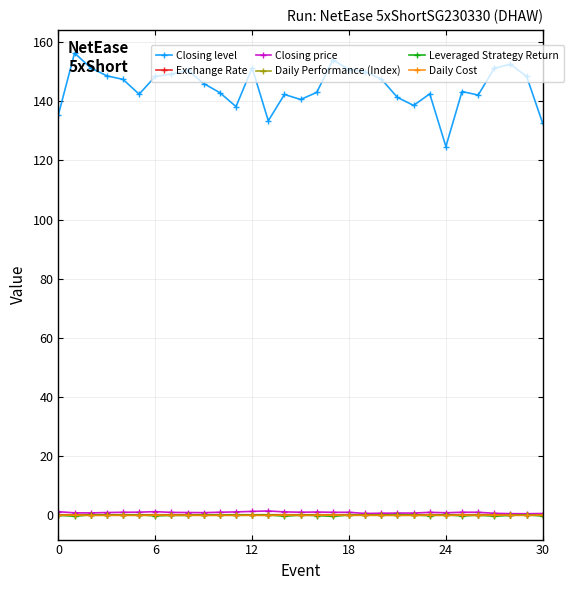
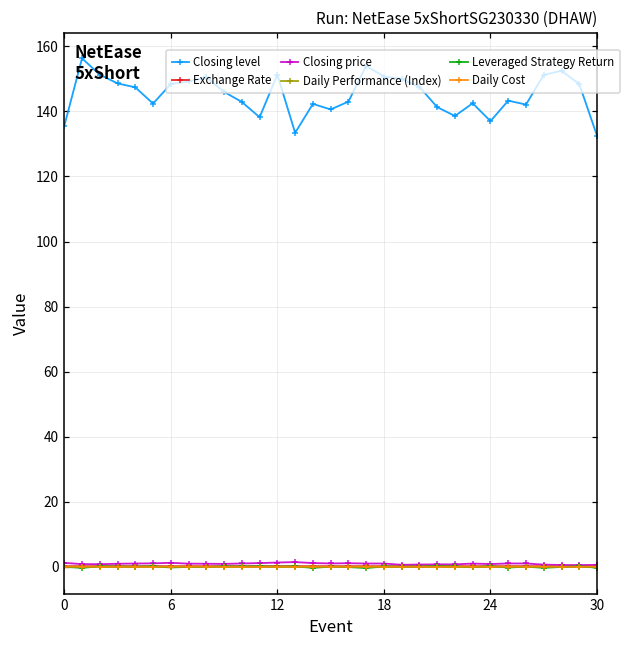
Closing level, 24: 125 -> 137
